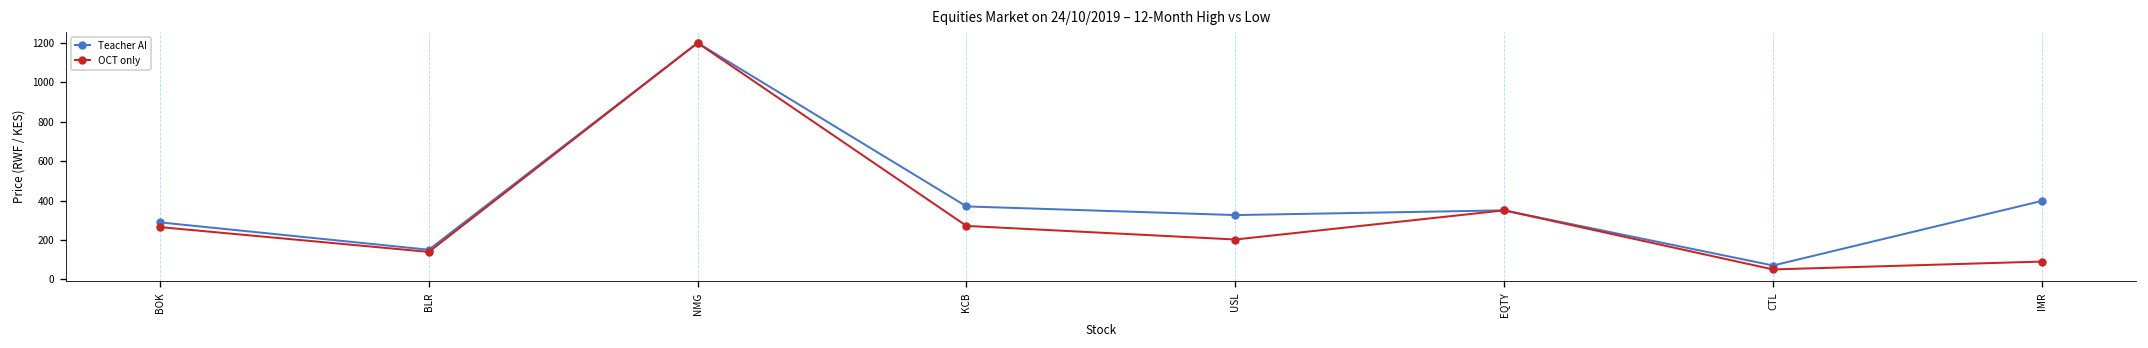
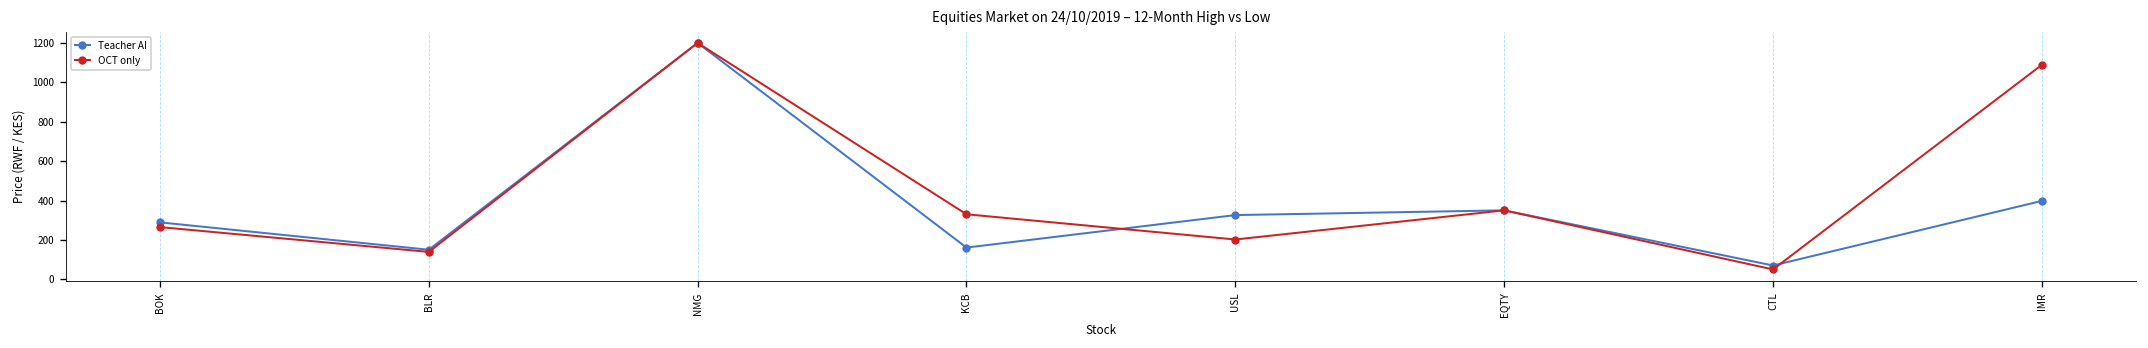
Teacher AI, KCB: 370 -> 160
OCT only, KCB: 270 -> 330
OCT only, IMR: 90 -> 1090
